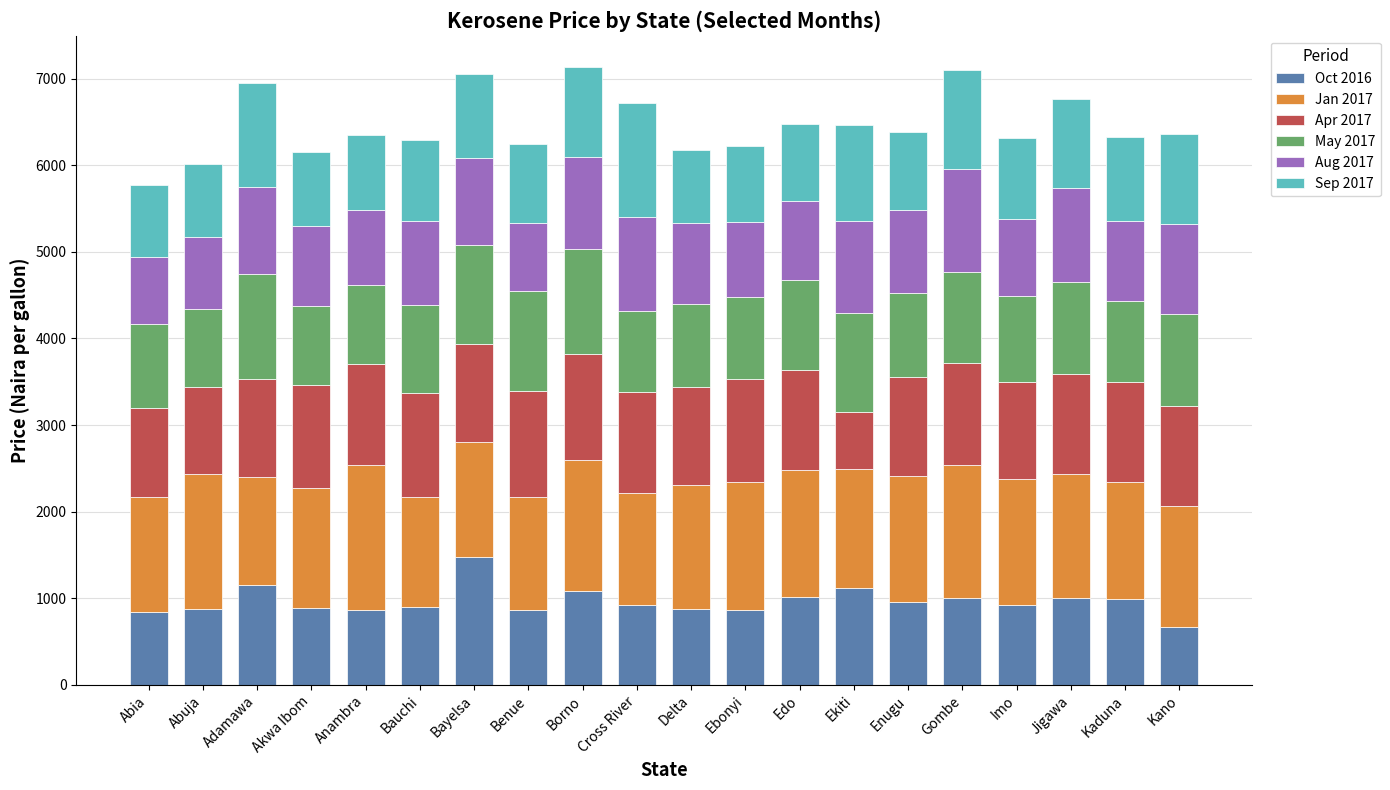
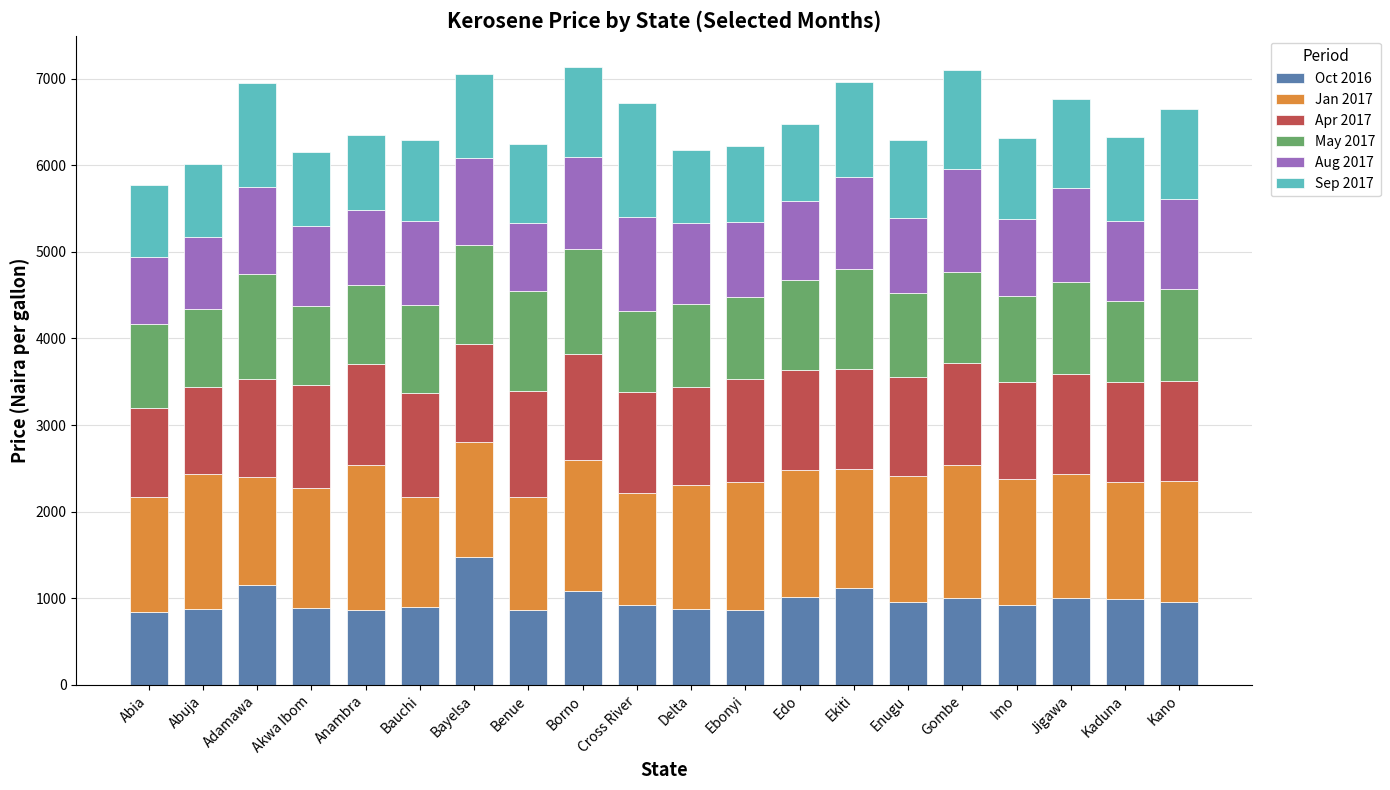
Apr 2017, Ekiti: 700 -> 1200
Aug 2017, Enugu: 1000 -> 900
Oct 2016, Kano: 700 -> 1000
